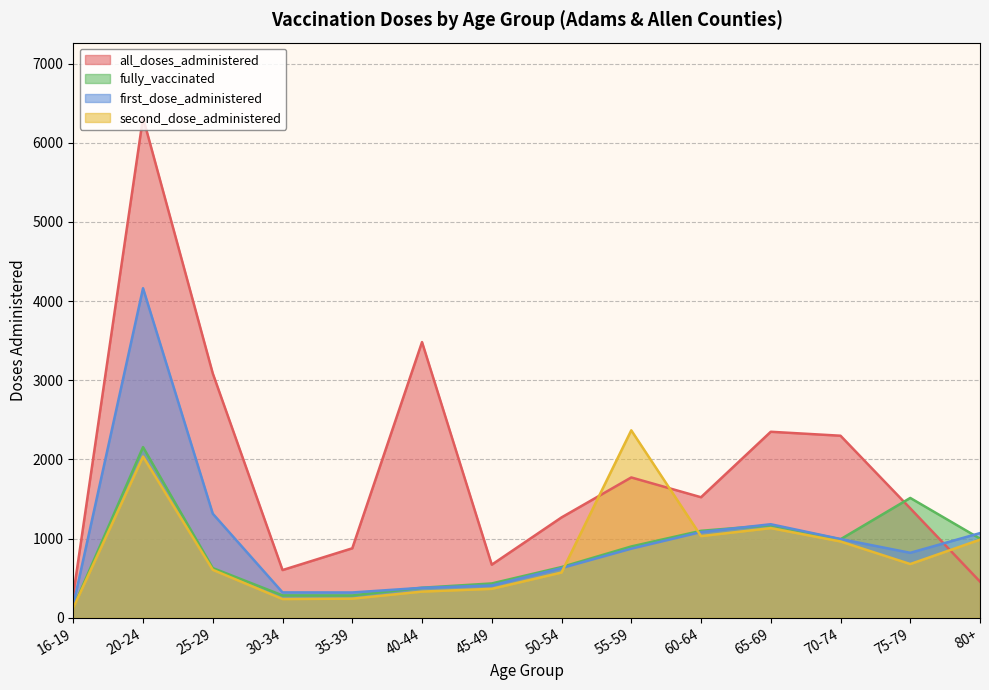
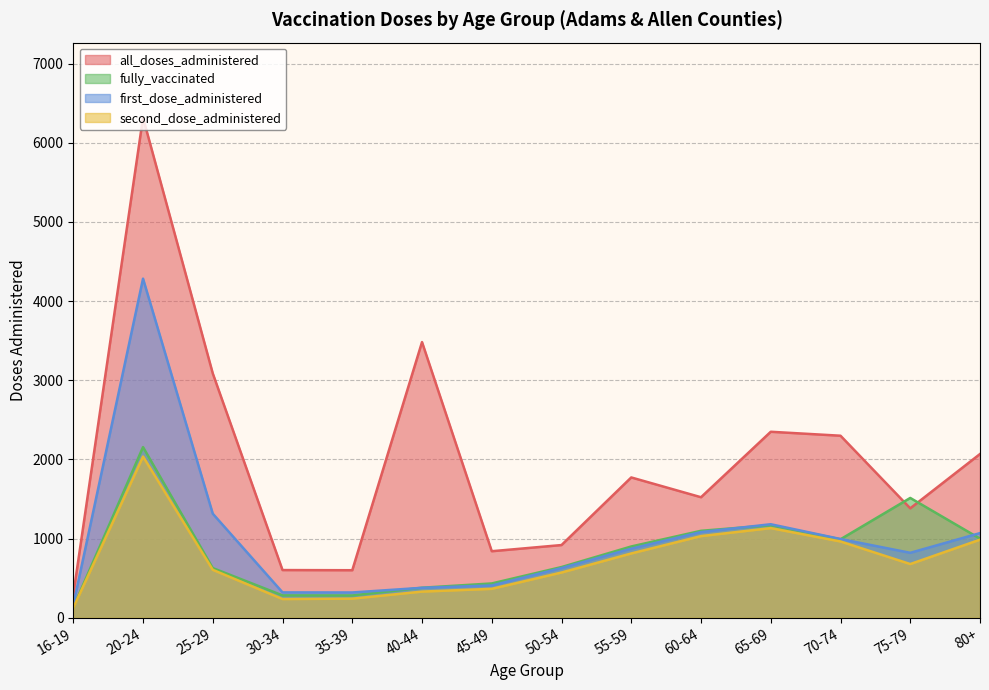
first_dose_administered, 20-24: 4200 -> 4300
all_doses_administered, 35-39: 900 -> 600
all_doses_administered, 45-49: 700 -> 800
all_doses_administered, 50-54: 1300 -> 900
second_dose_administered, 55-59: 2400 -> 800
all_doses_administered, 80+: 500 -> 2100
